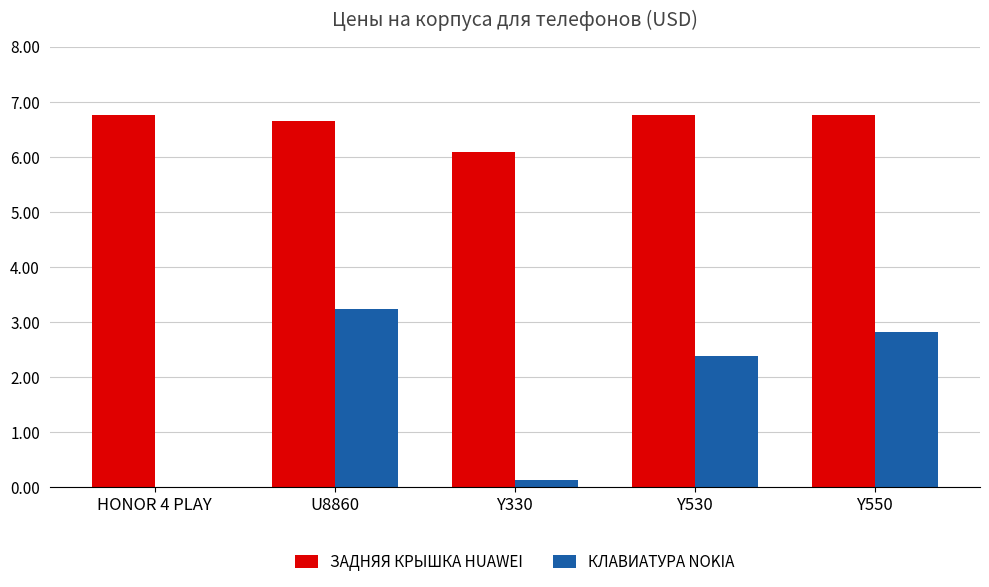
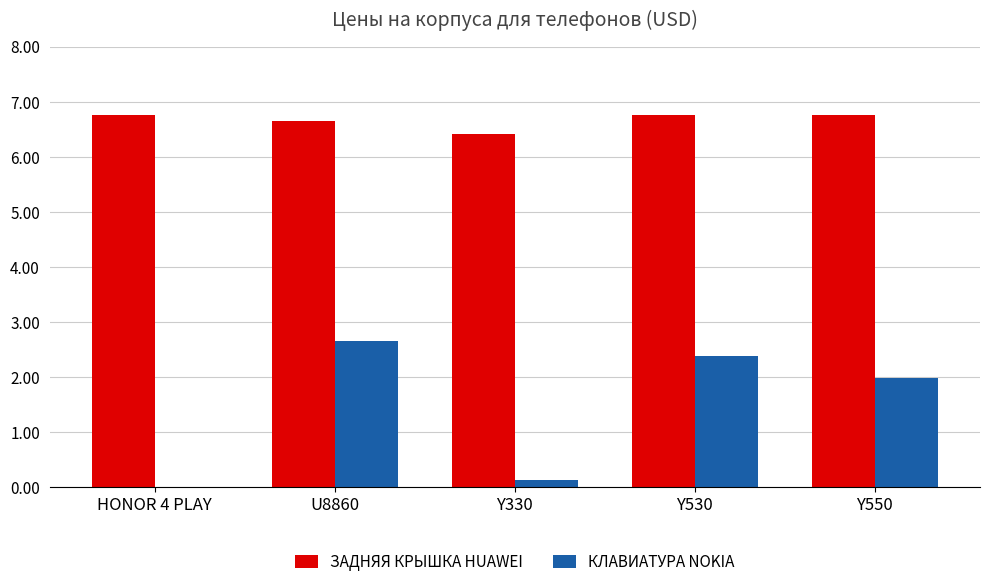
КЛАВИАТУРА NOKIA, U8860: 3.2 -> 2.7
ЗАДНЯЯ КРЫШКА HUAWEI, Y330: 6.1 -> 6.4
КЛАВИАТУРА NOKIA, Y550: 2.8 -> 2.0
